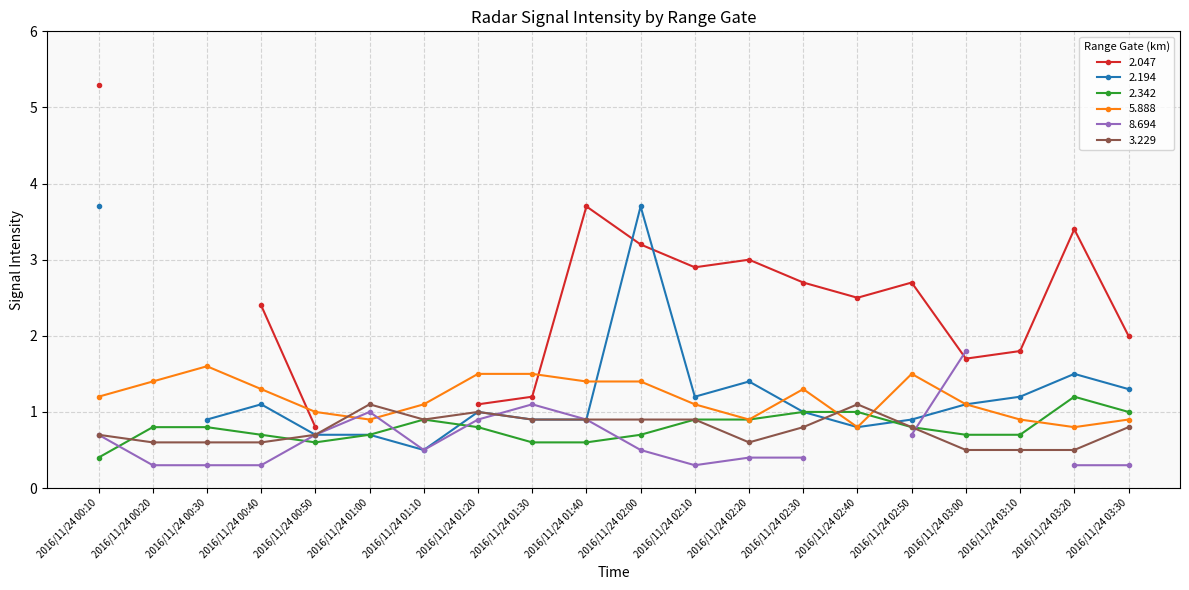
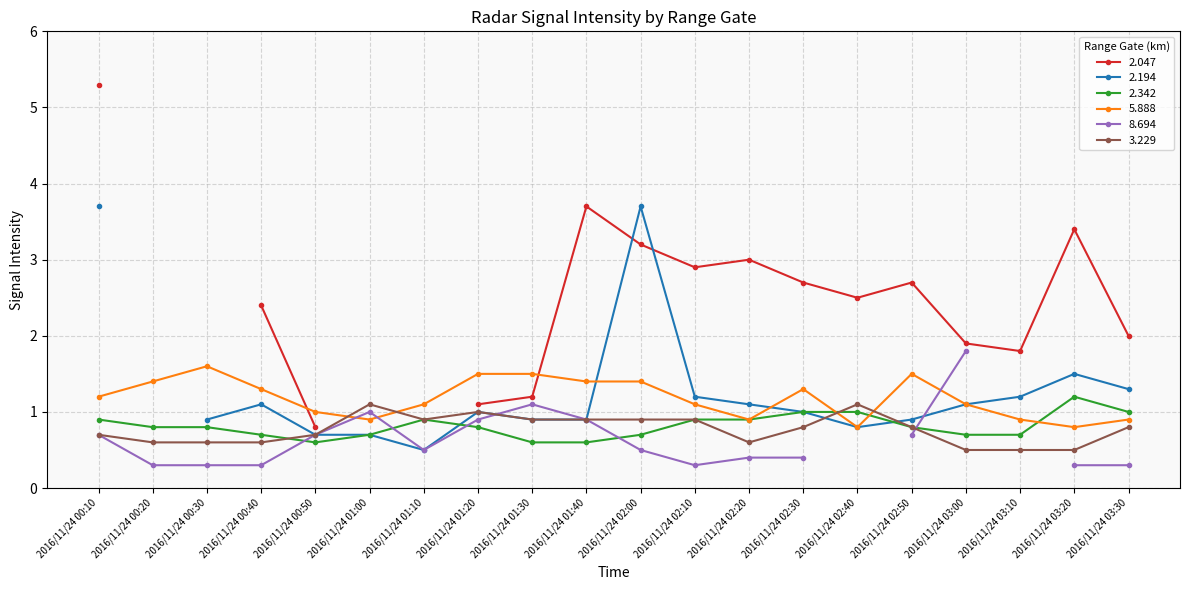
2.342, 2016/11/24 00:10: 0.4 -> 0.9
2.194, 2016/11/24 02:20: 1.4 -> 1.1
2.047, 2016/11/24 03:00: 1.7 -> 1.9
